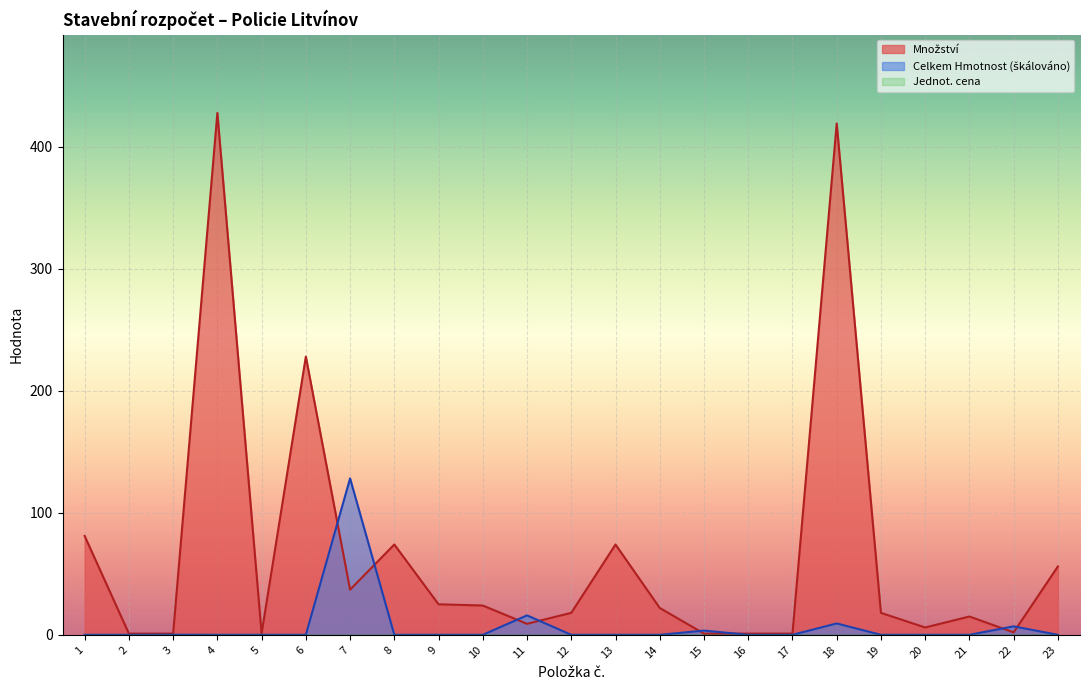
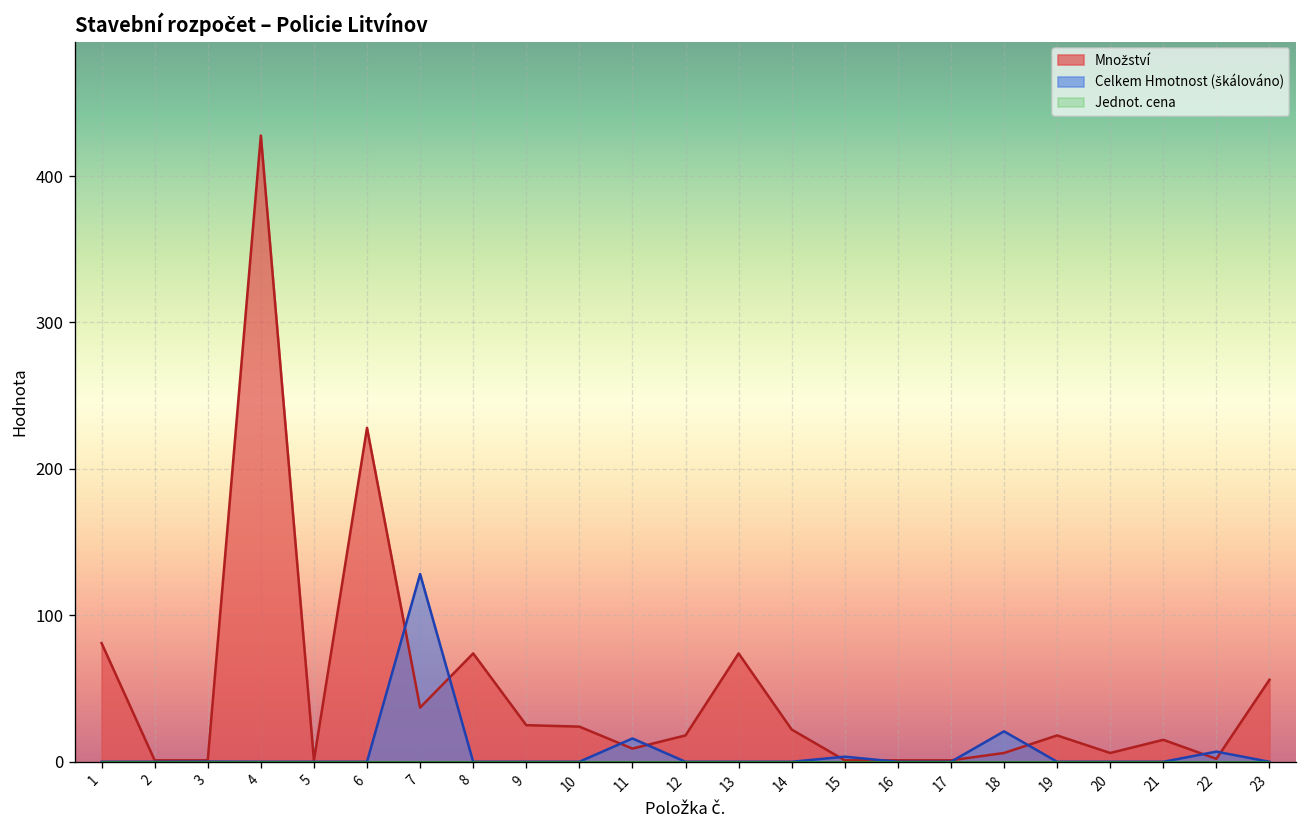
Množství, 18: 419 -> 6
Celkem Hmotnost (škálováno), 18: 9 -> 21
